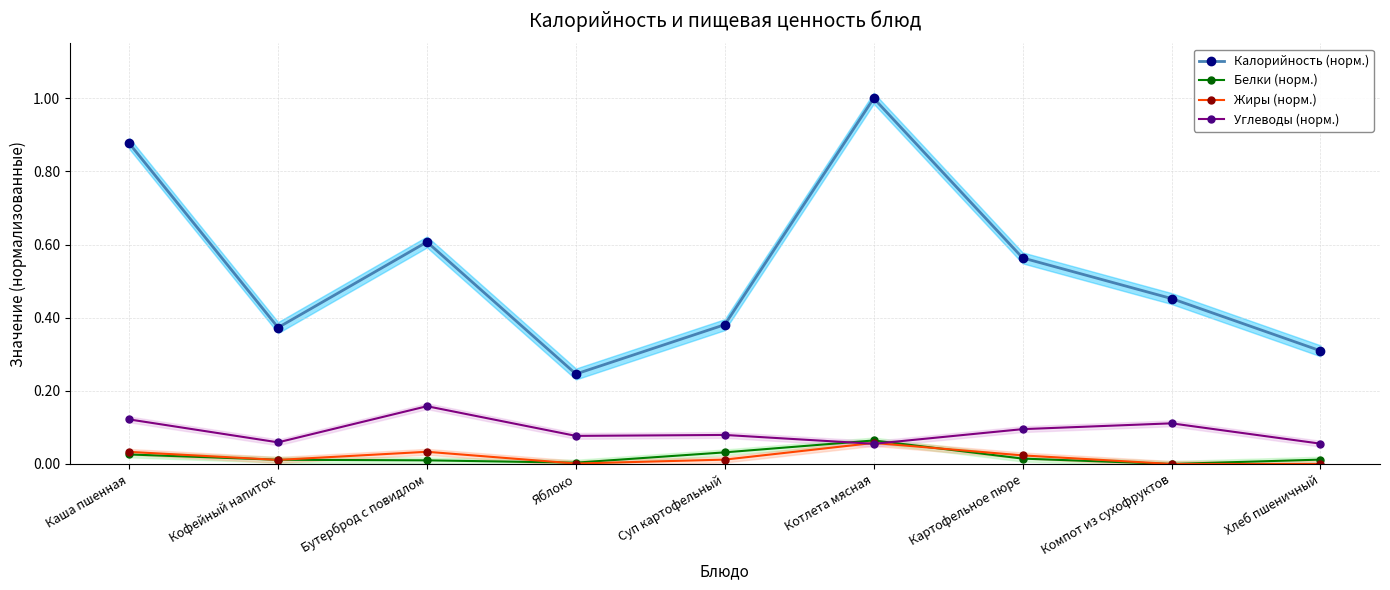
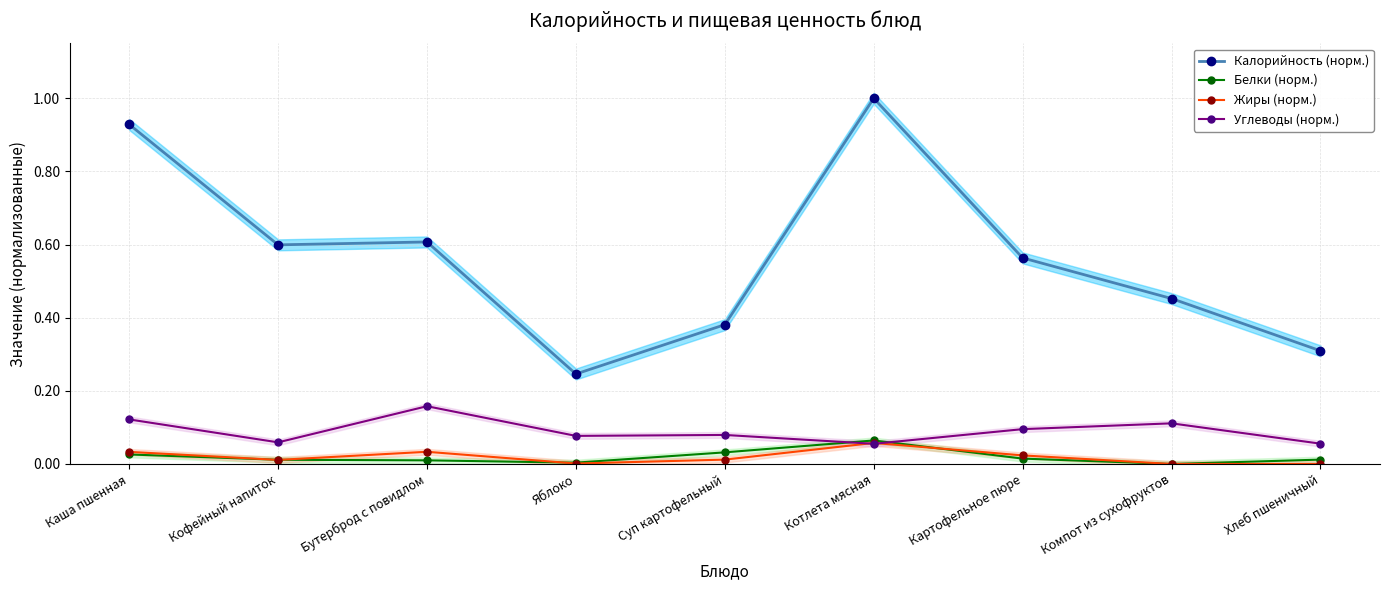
Калорийность (норм.), Каша пшенная: 0.88 -> 0.93
Калорийность (норм.), Кофейный напиток: 0.37 -> 0.60
